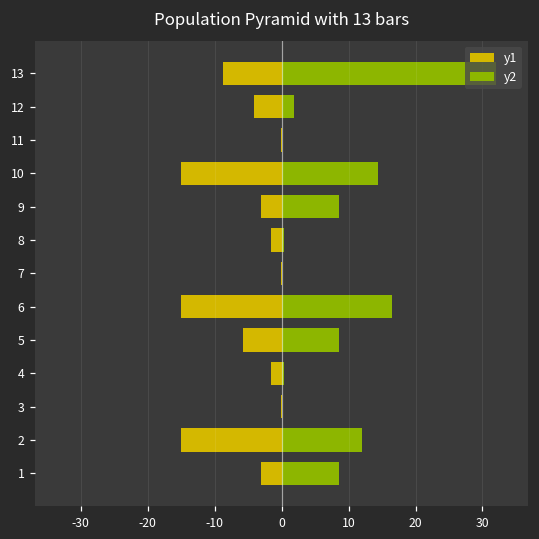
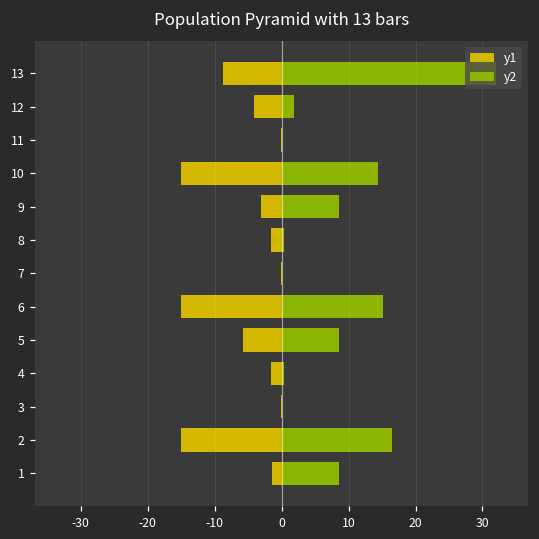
y2, 6: 16 -> 15
y2, 2: 12 -> 16
y1, 1: -3 -> -2
